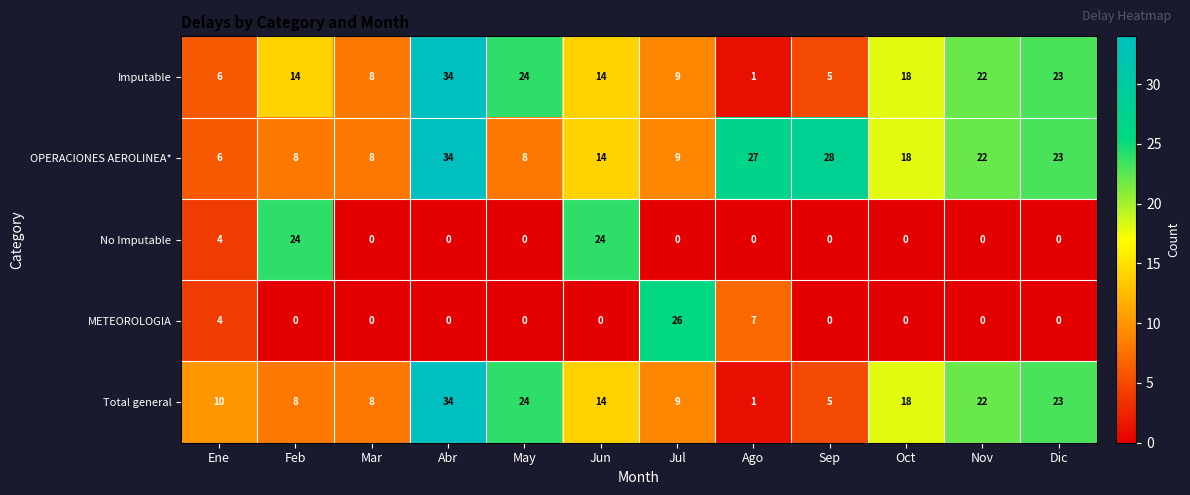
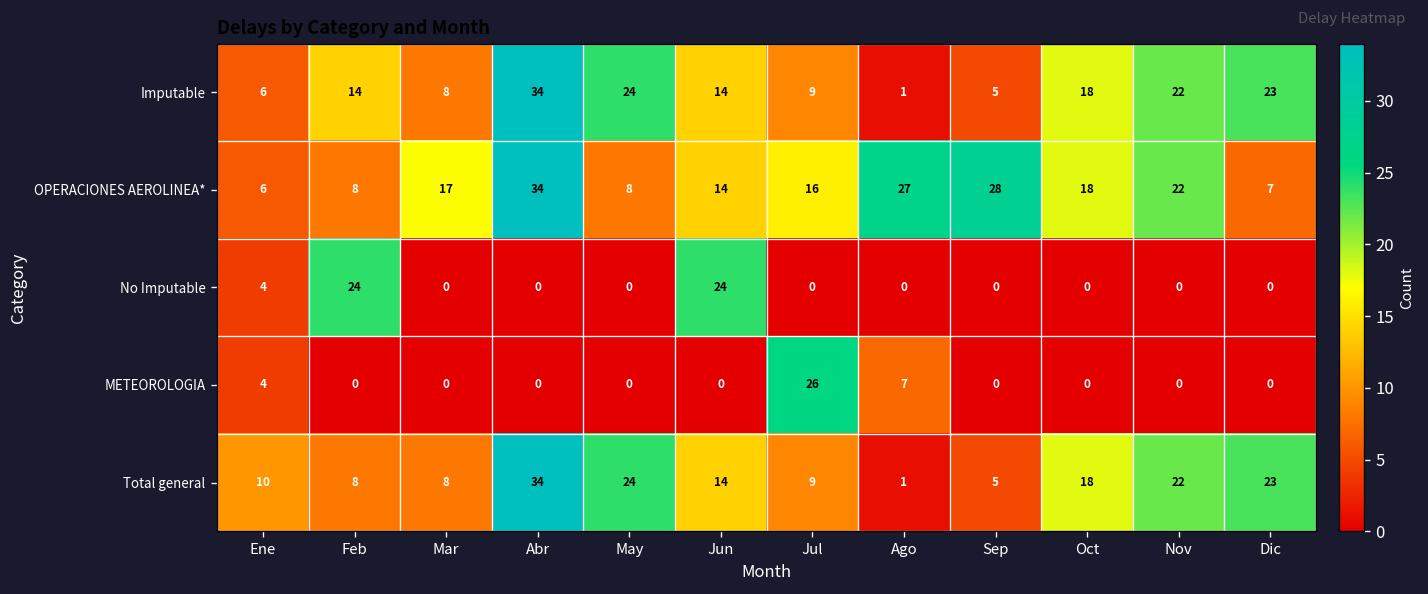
OPERACIONES AEROLINEA*, Mar: 8 -> 17
OPERACIONES AEROLINEA*, Jul: 9 -> 16
OPERACIONES AEROLINEA*, Dic: 23 -> 7
